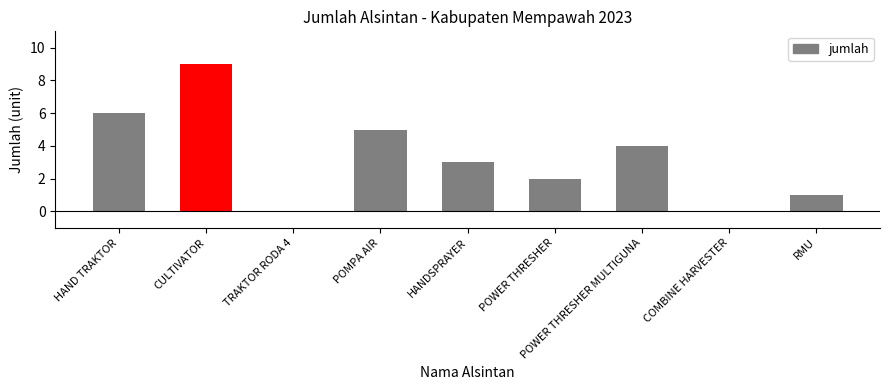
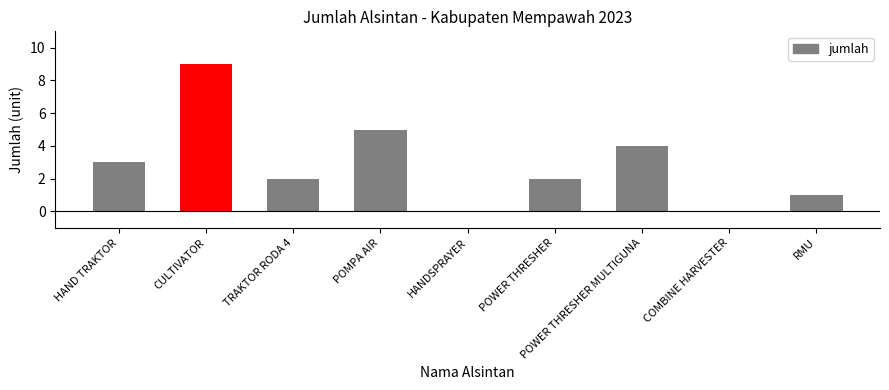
HAND TRAKTOR: 6 -> 3
TRAKTOR RODA 4: 0 -> 2
HANDSPRAYER: 3 -> 0
